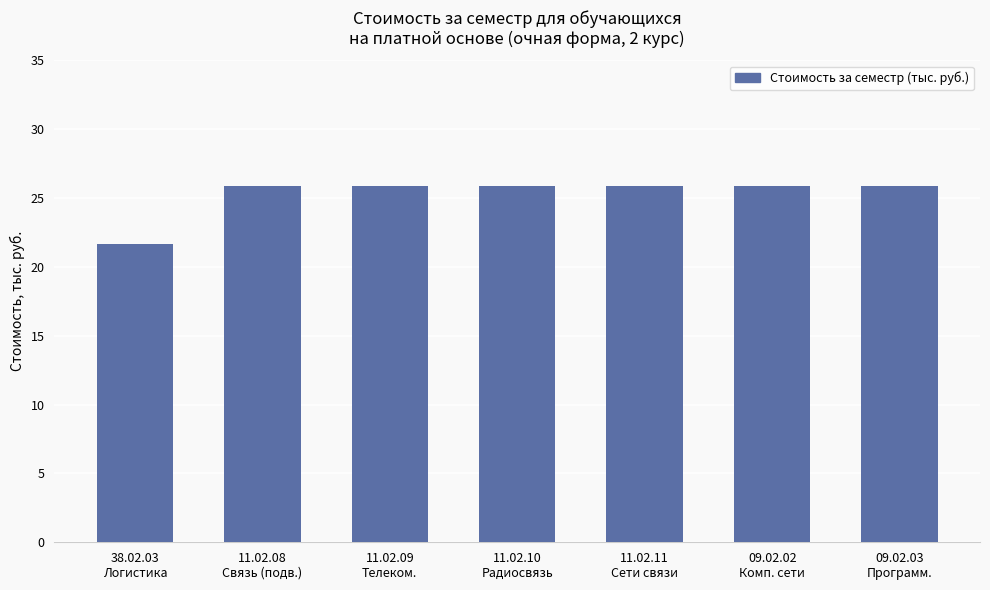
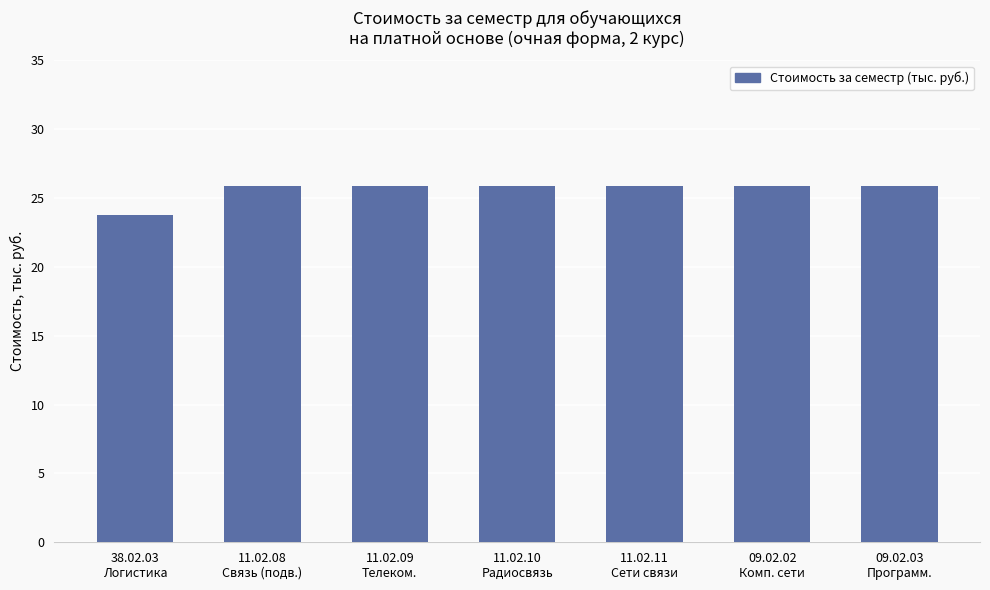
38.02.03 Логистика: 21.7 -> 23.7
